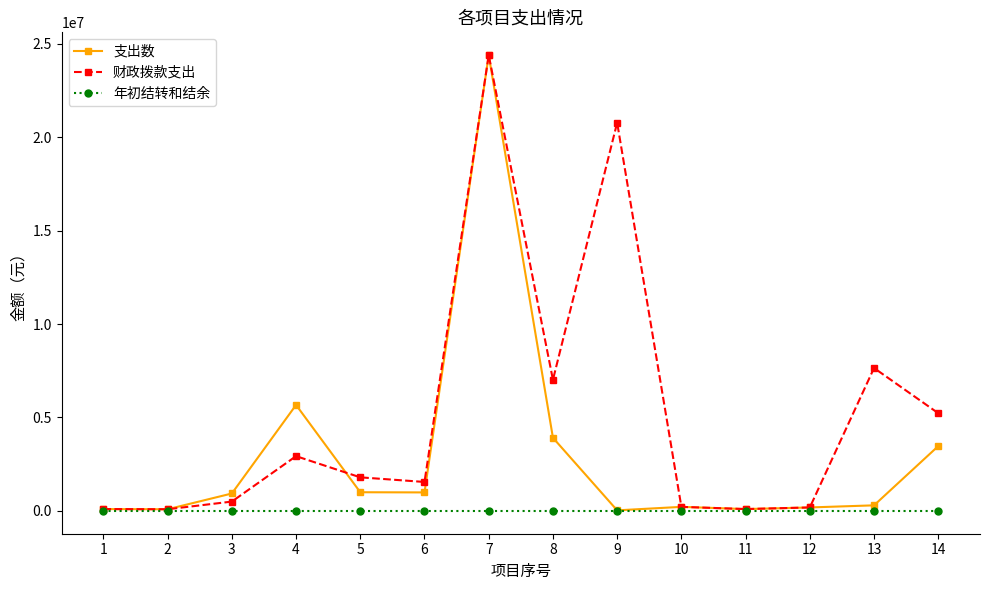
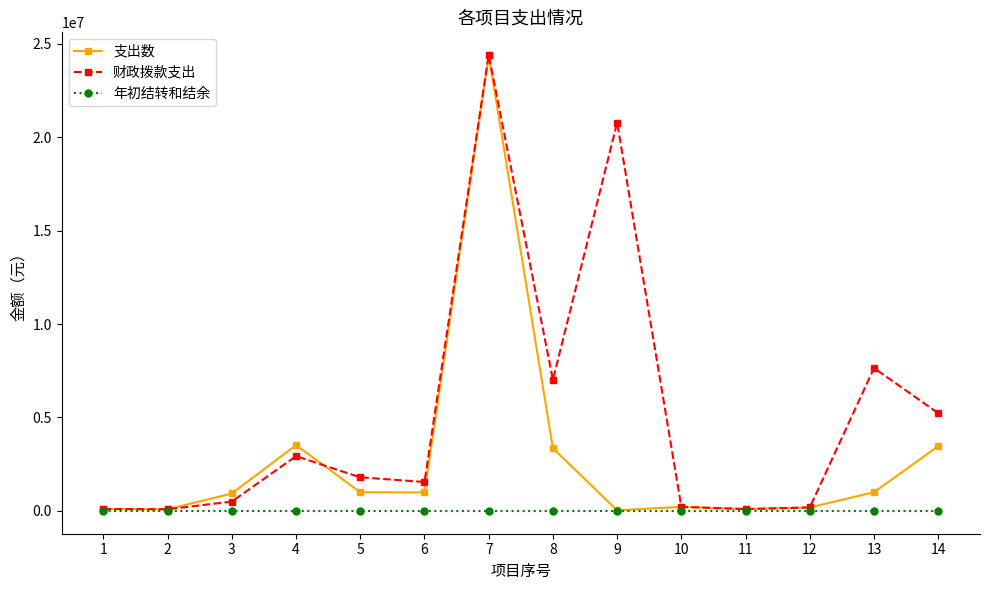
支出数, 4: 5700000 -> 3500000
支出数, 8: 3900000 -> 3400000
支出数, 13: 300000 -> 1000000
